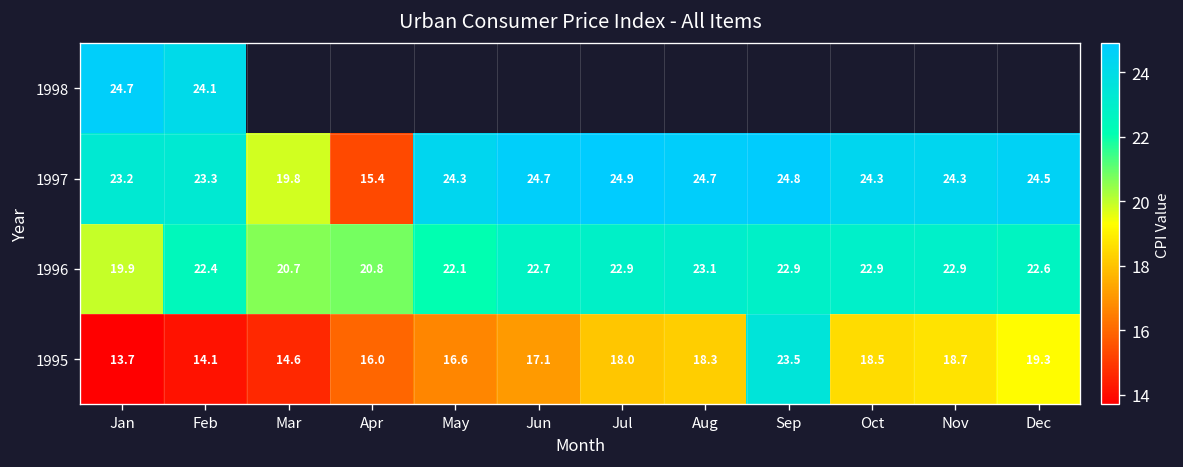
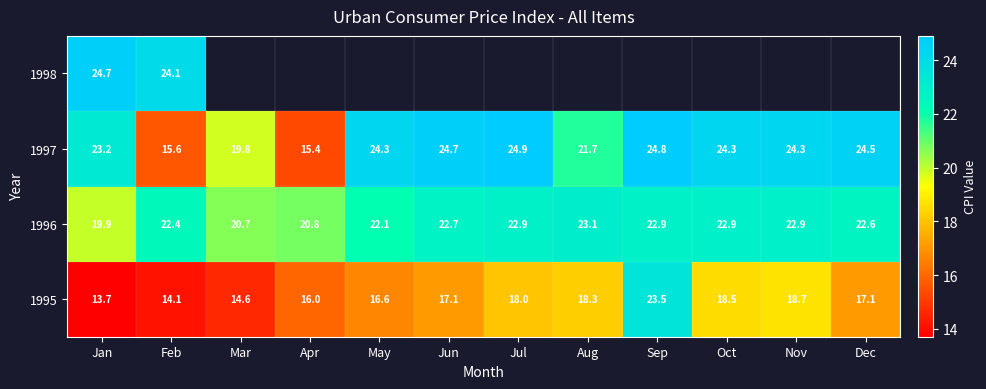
1997, Feb: 23.3 -> 15.6
1997, Aug: 24.7 -> 21.7
1995, Dec: 19.3 -> 17.1
